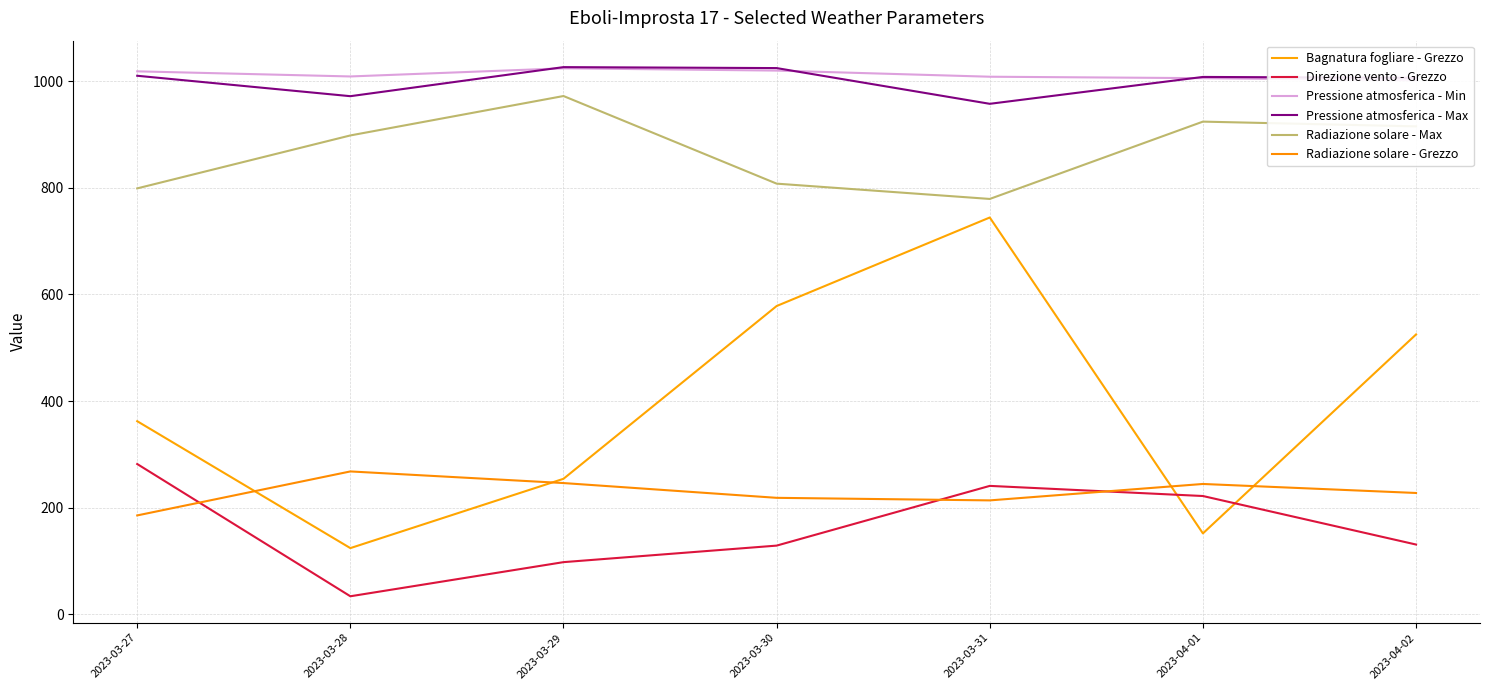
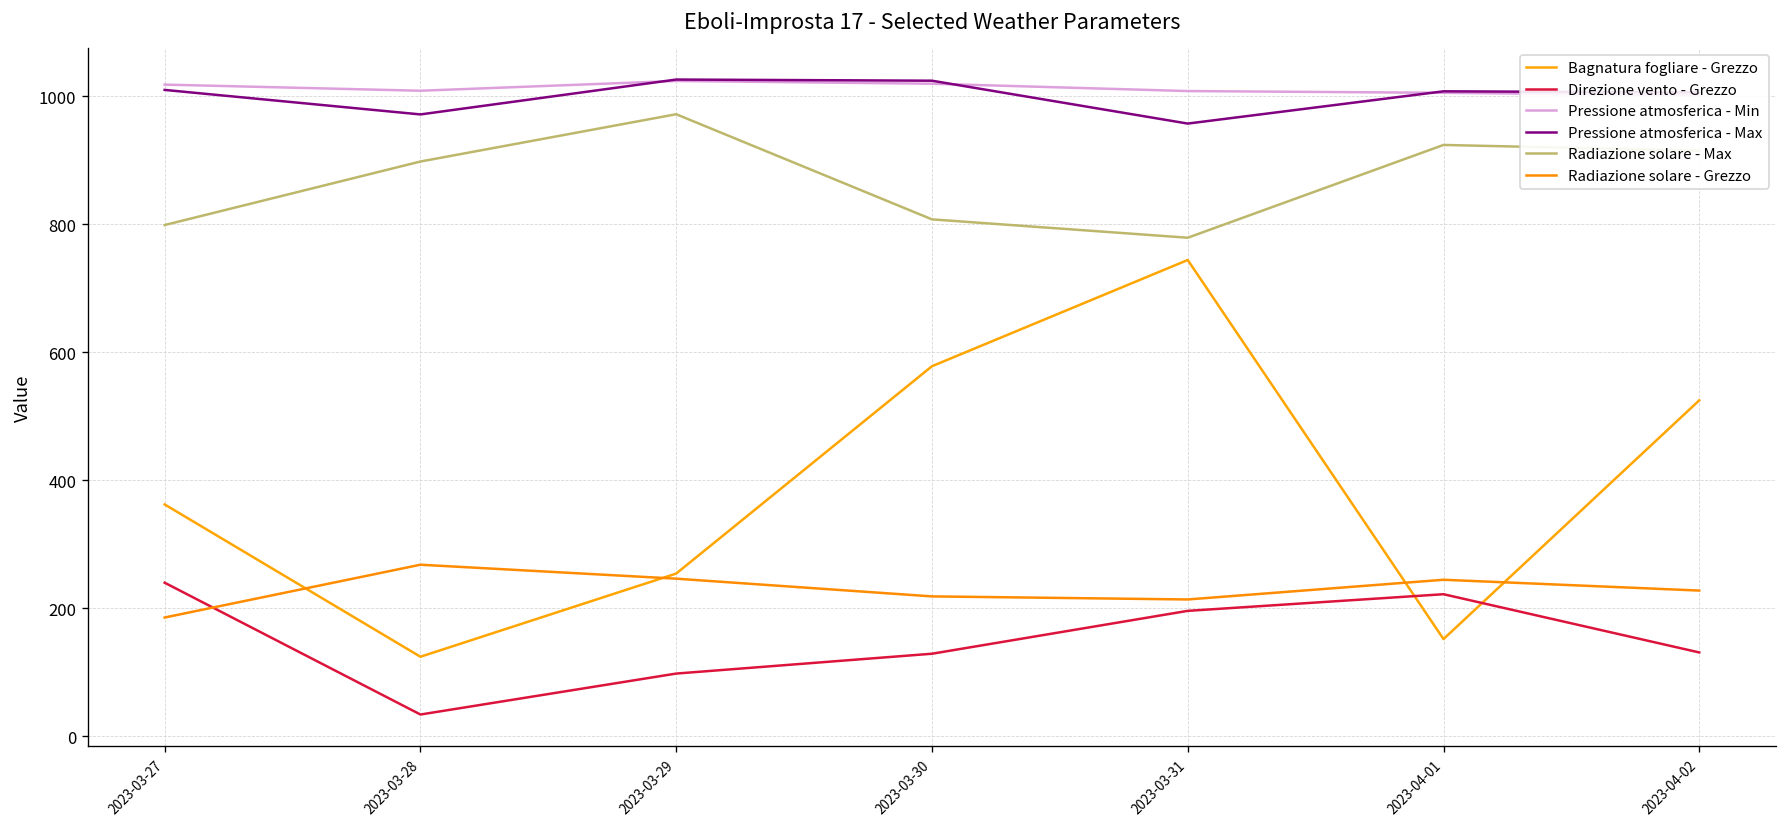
Direzione vento - Grezzo, 2023-03-27: 280 -> 240
Direzione vento - Grezzo, 2023-03-31: 240 -> 200
